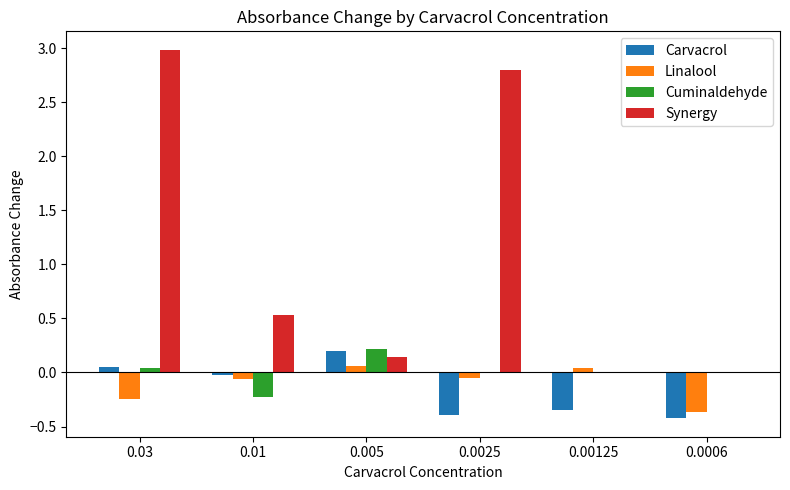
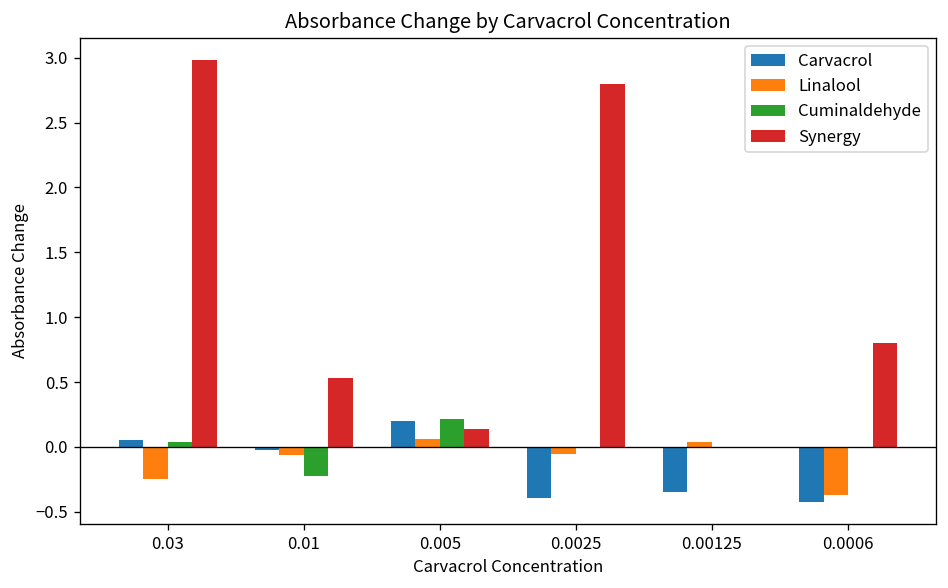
Synergy, 0.0006: 0.0 -> 0.8
